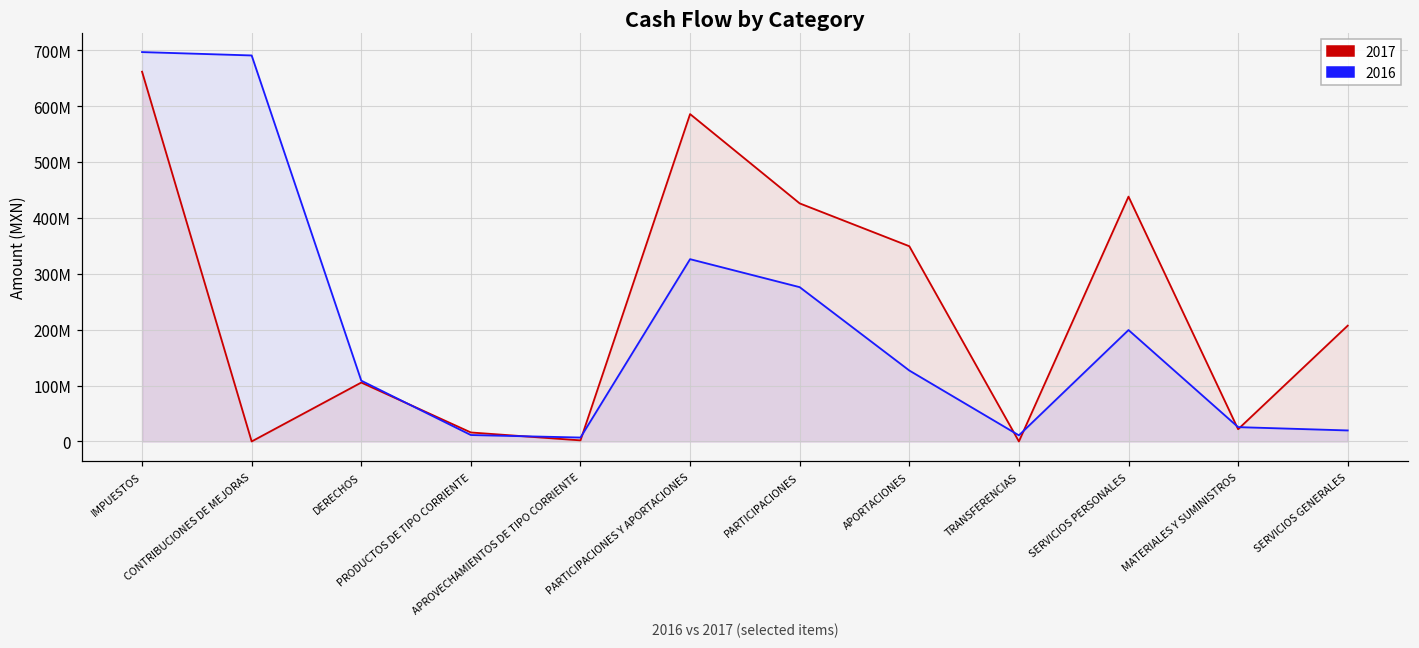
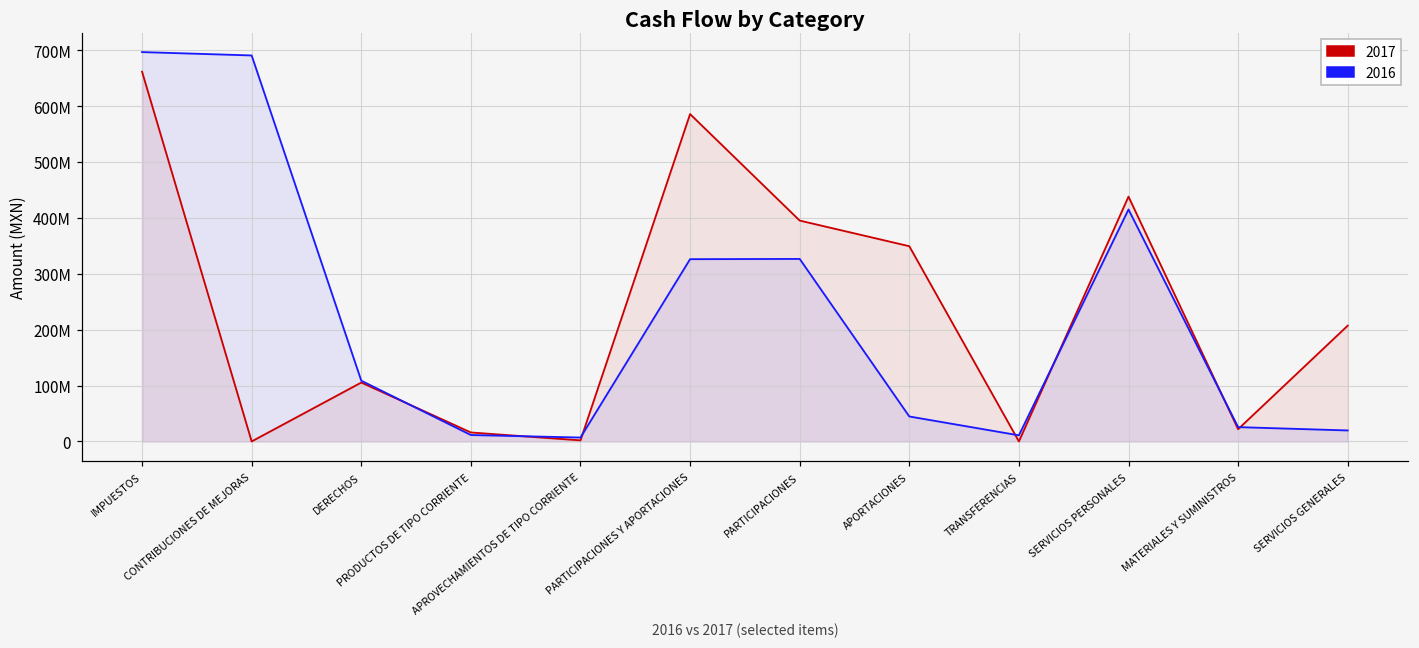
2017, PARTICIPACIONES: 430000000 -> 400000000
2016, PARTICIPACIONES: 280000000 -> 330000000
2016, APORTACIONES: 130000000 -> 40000000
2016, SERVICIOS PERSONALES: 200000000 -> 410000000
